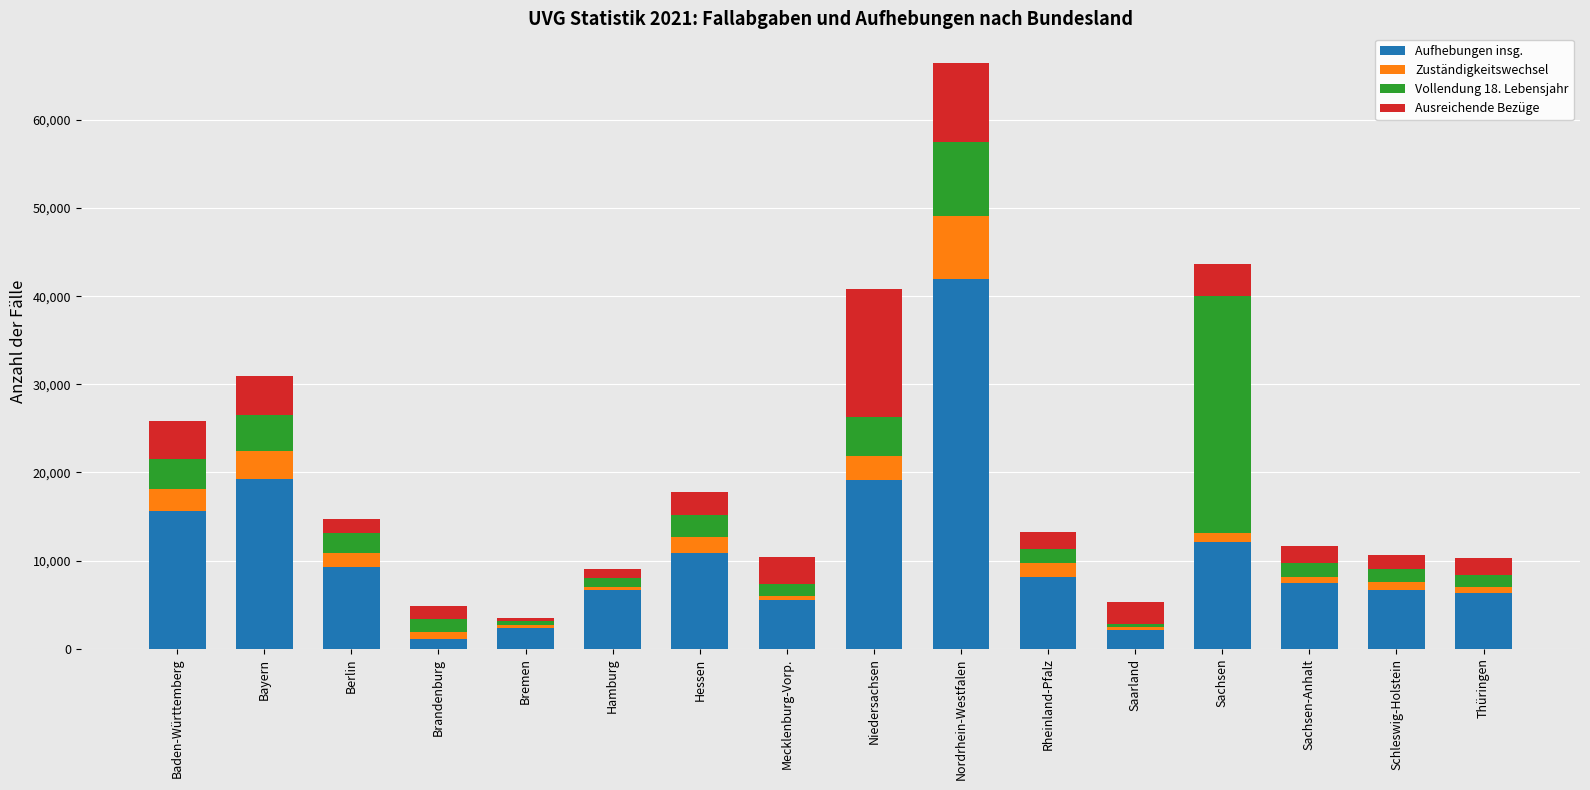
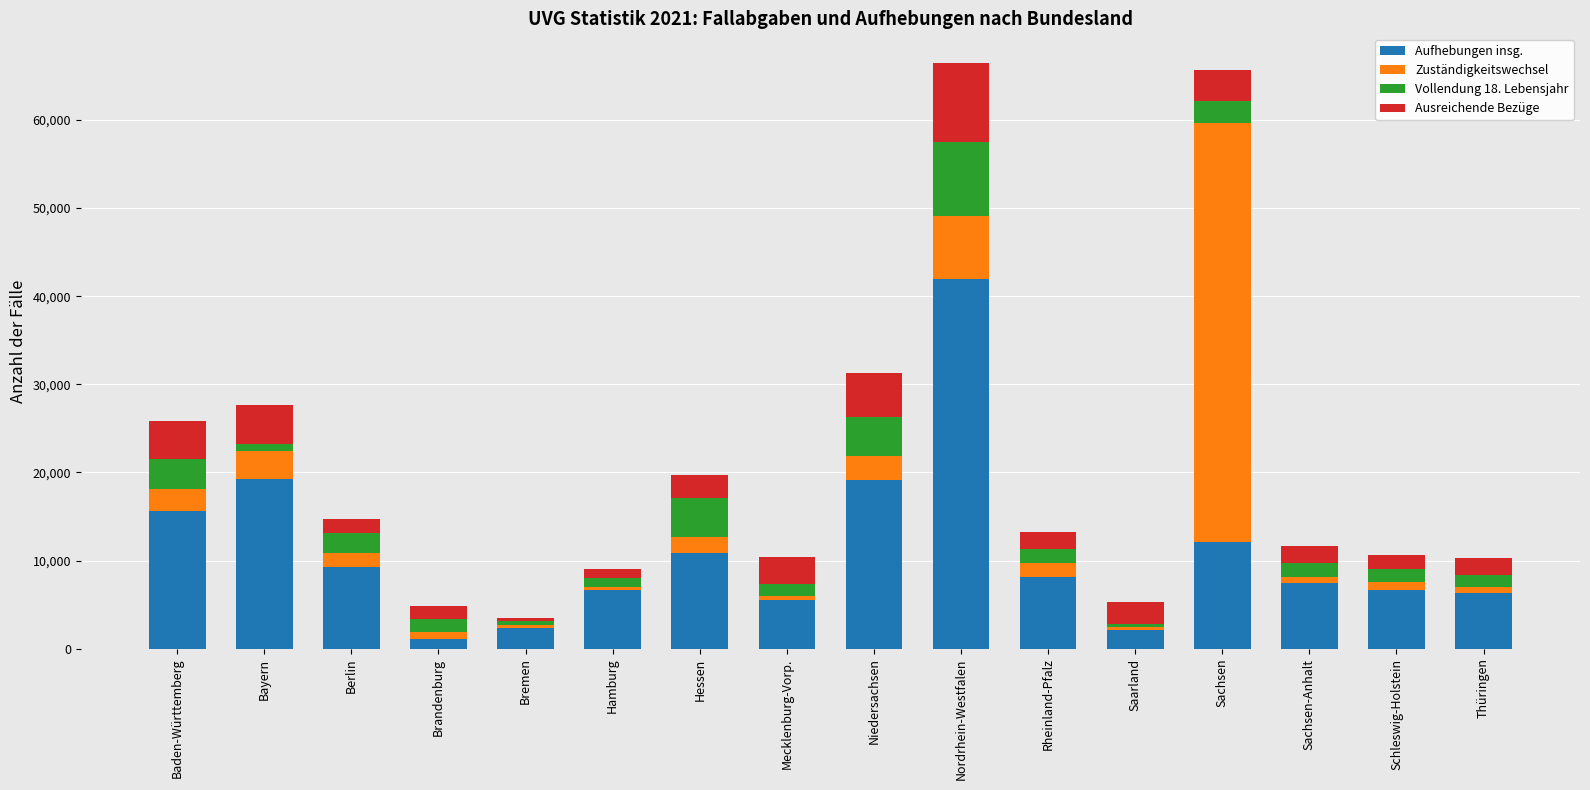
Vollendung 18. Lebensjahr, Bayern: 4,000 -> 1,000
Vollendung 18. Lebensjahr, Hessen: 3,000 -> 5,000
Ausreichende Bezüge, Niedersachsen: 15,000 -> 5,000
Zuständigkeitswechsel, Sachsen: 1,000 -> 48,000
Vollendung 18. Lebensjahr, Sachsen: 27,000 -> 2,000
